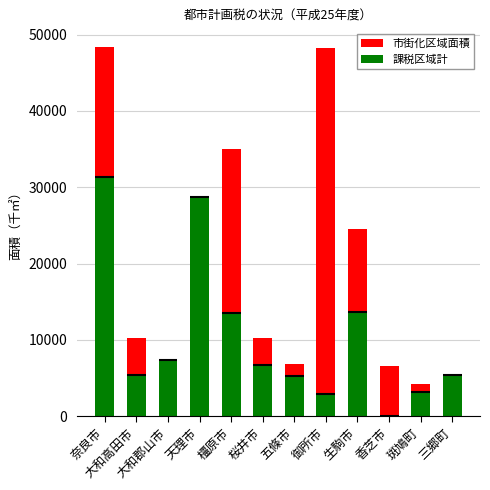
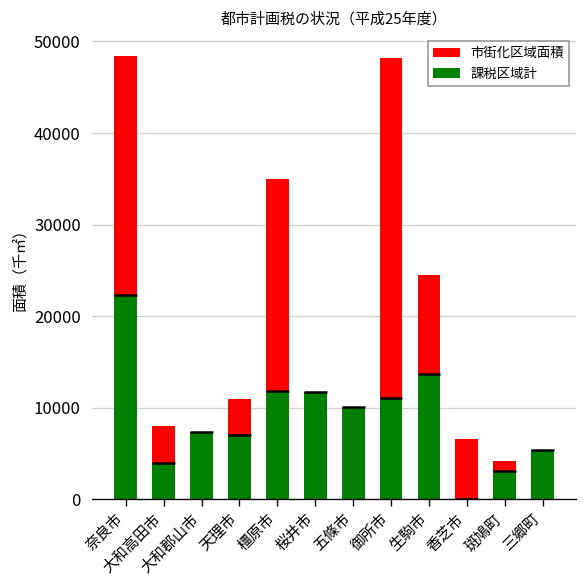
課税区域計, 奈良市: 31000 -> 22000
市街化区域面積, 大和高田市: 10000 -> 8000
課税区域計, 大和高田市: 5000 -> 4000
課税区域計, 天理市: 29000 -> 7000
課税区域計, 橿原市: 13000 -> 12000
課税区域計, 桜井市: 7000 -> 12000
課税区域計, 五條市: 5000 -> 10000
課税区域計, 御所市: 3000 -> 11000
